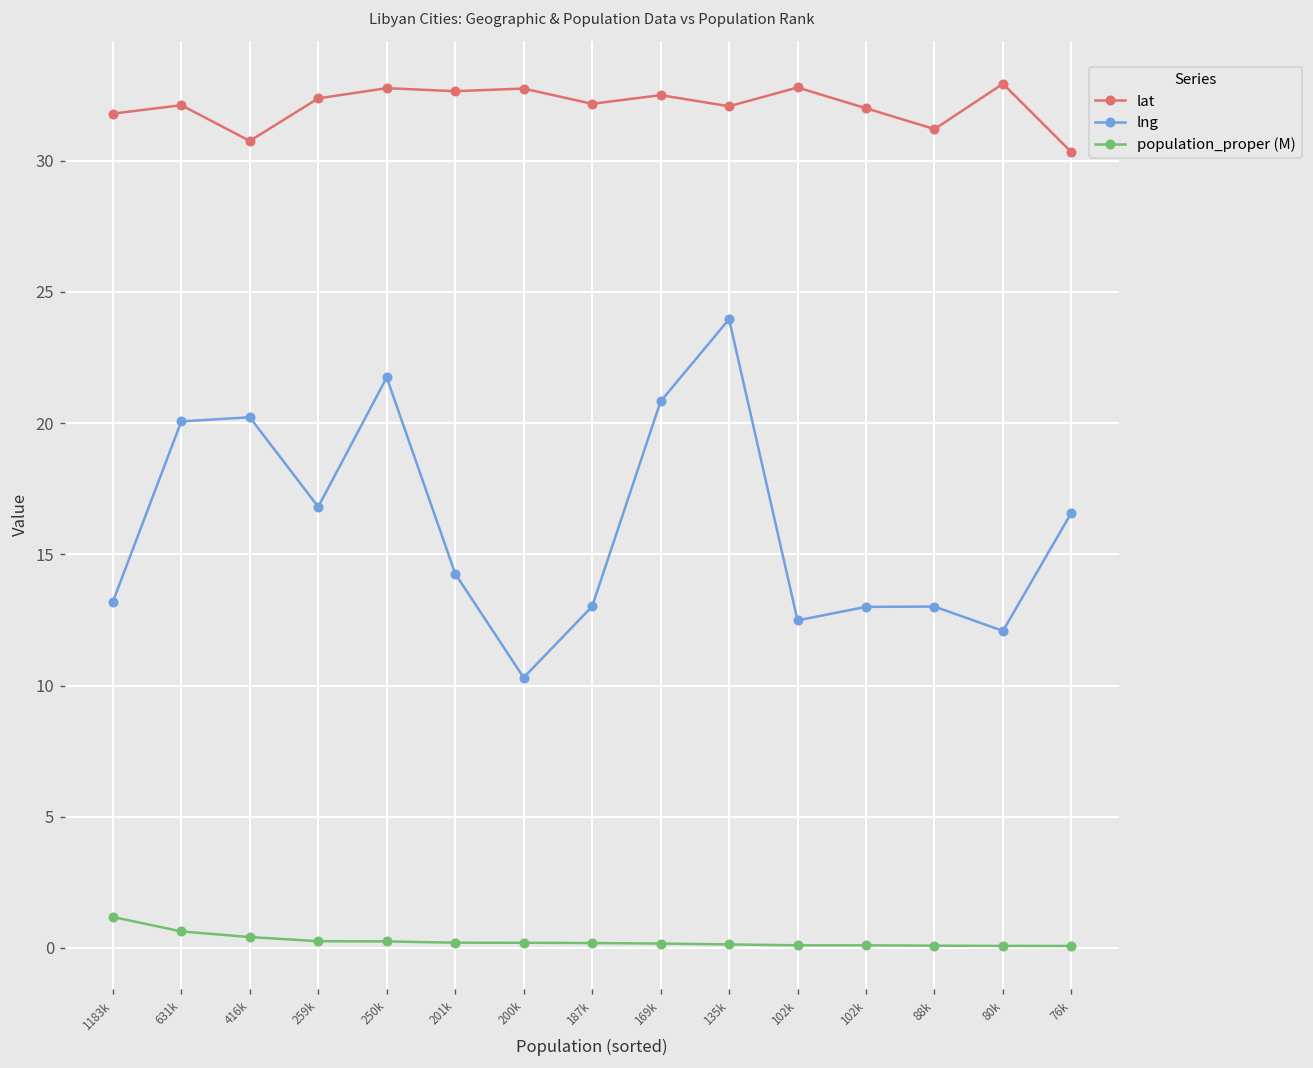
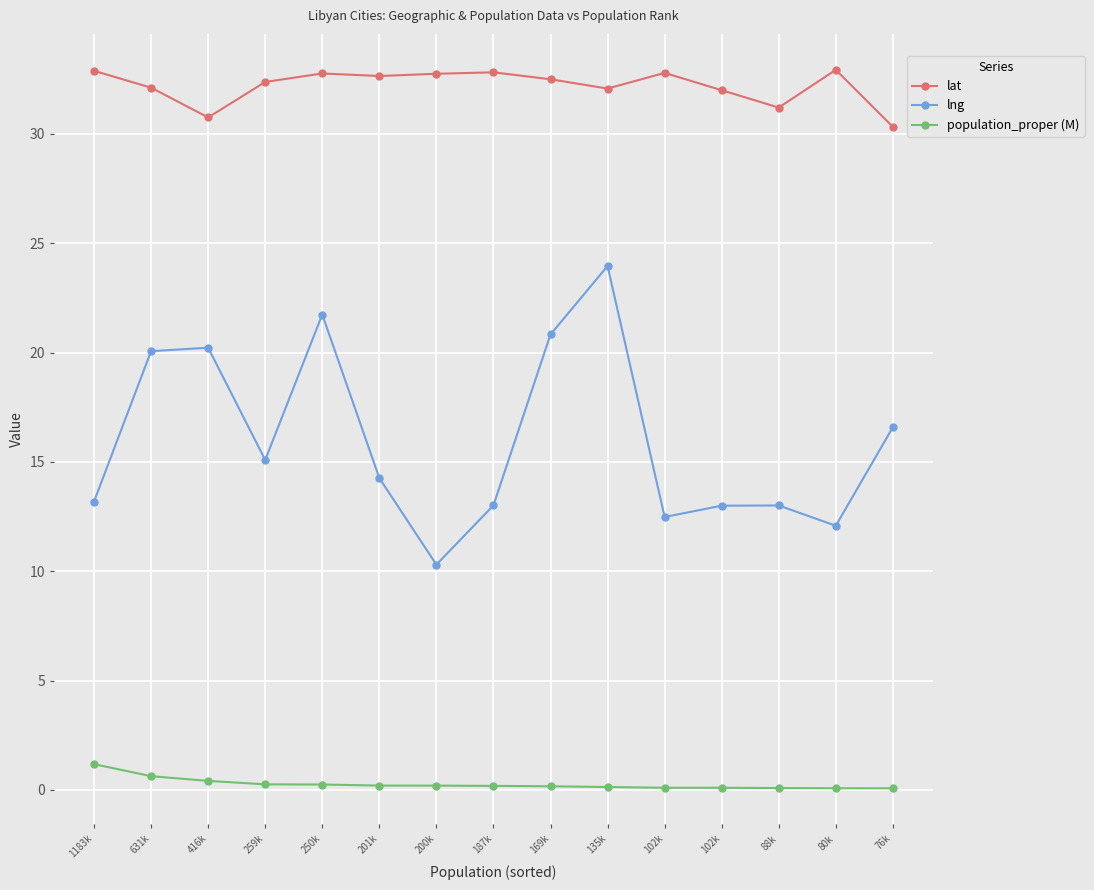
lat, 1183k: 31.8 -> 32.9
lng, 259k: 16.8 -> 15.1
lat, 187k: 32.2 -> 32.8
